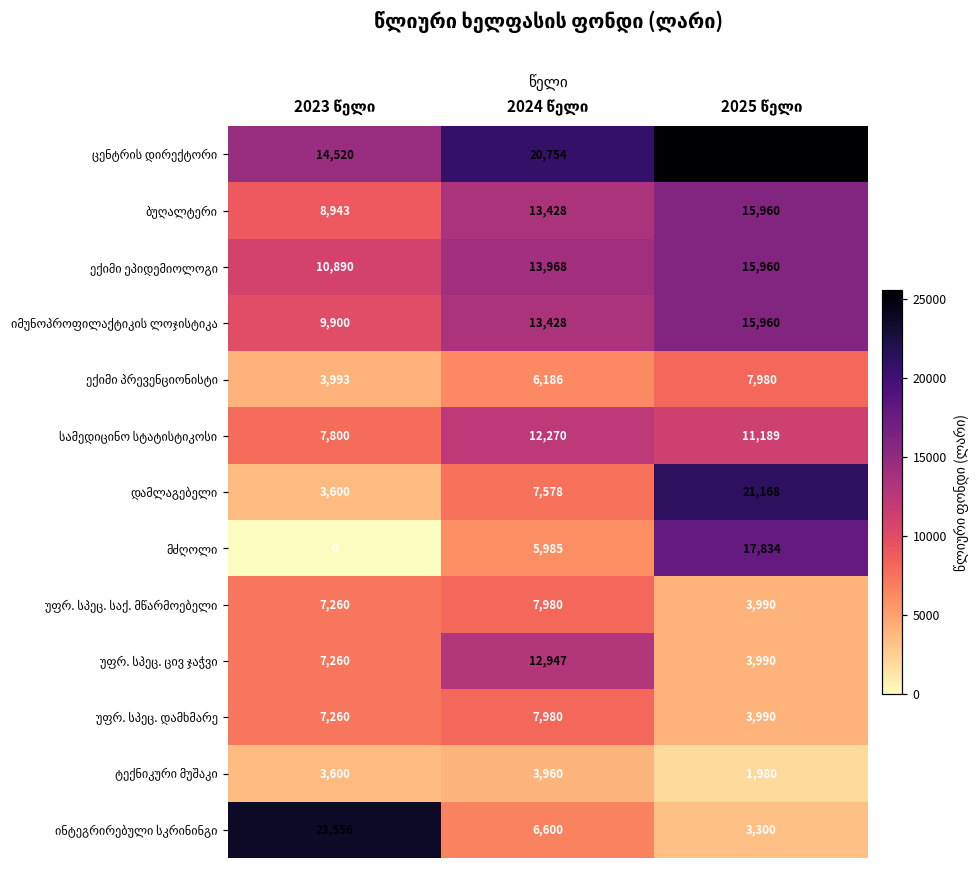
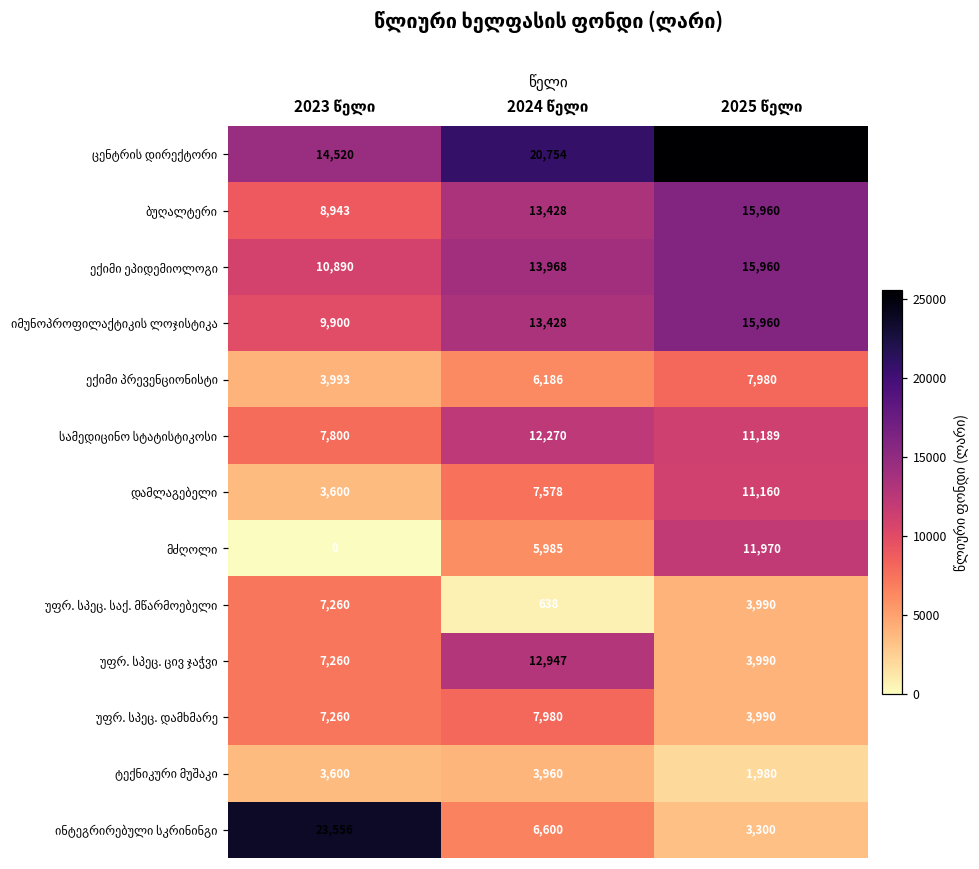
დამლაგებელი, 2025 წელი: 21,168 -> 11,160
მძღოლი, 2025 წელი: 17,834 -> 11,970
უფრ. სპეც. საქ. მწარმოებელი, 2024 წელი: 7,980 -> 638
